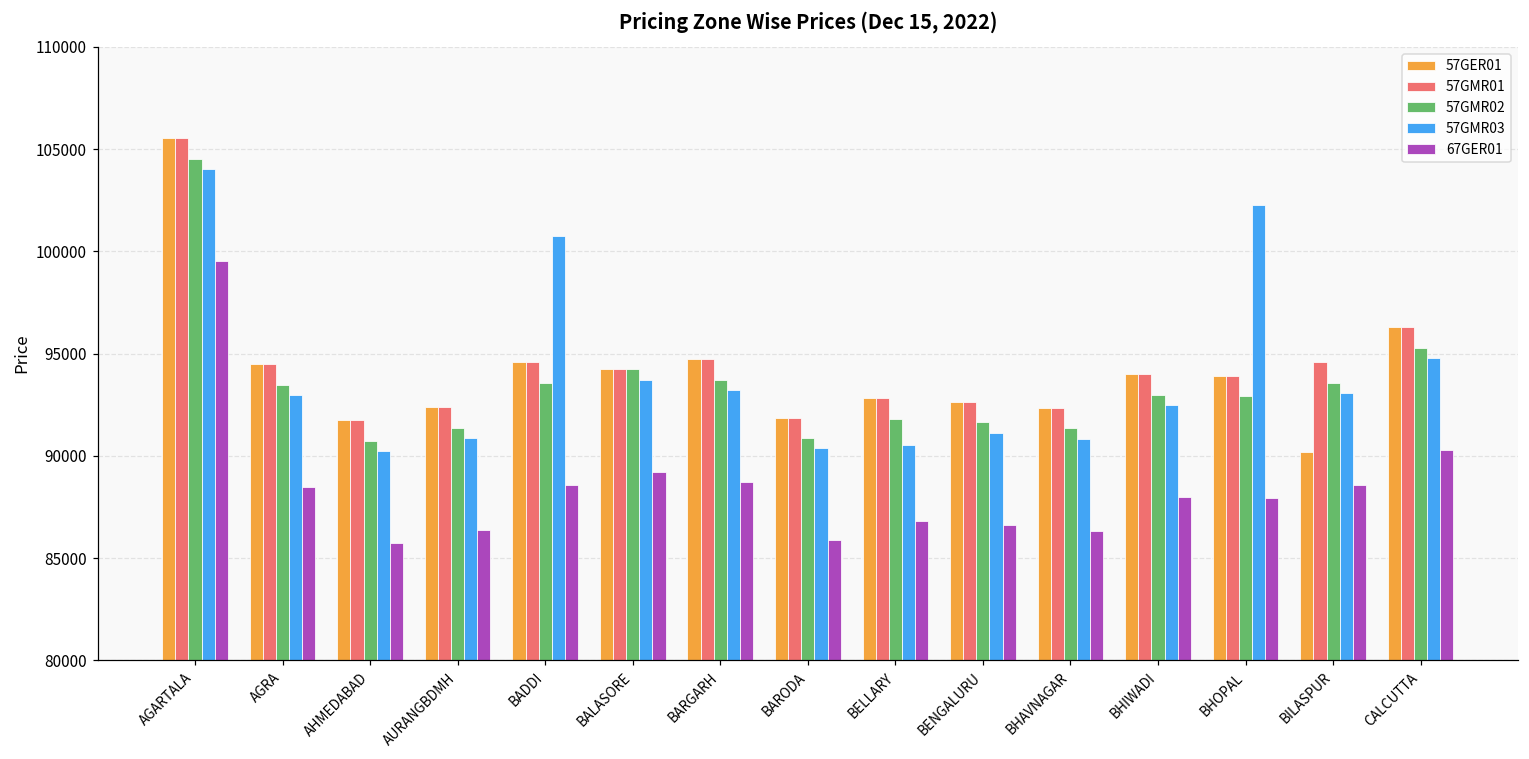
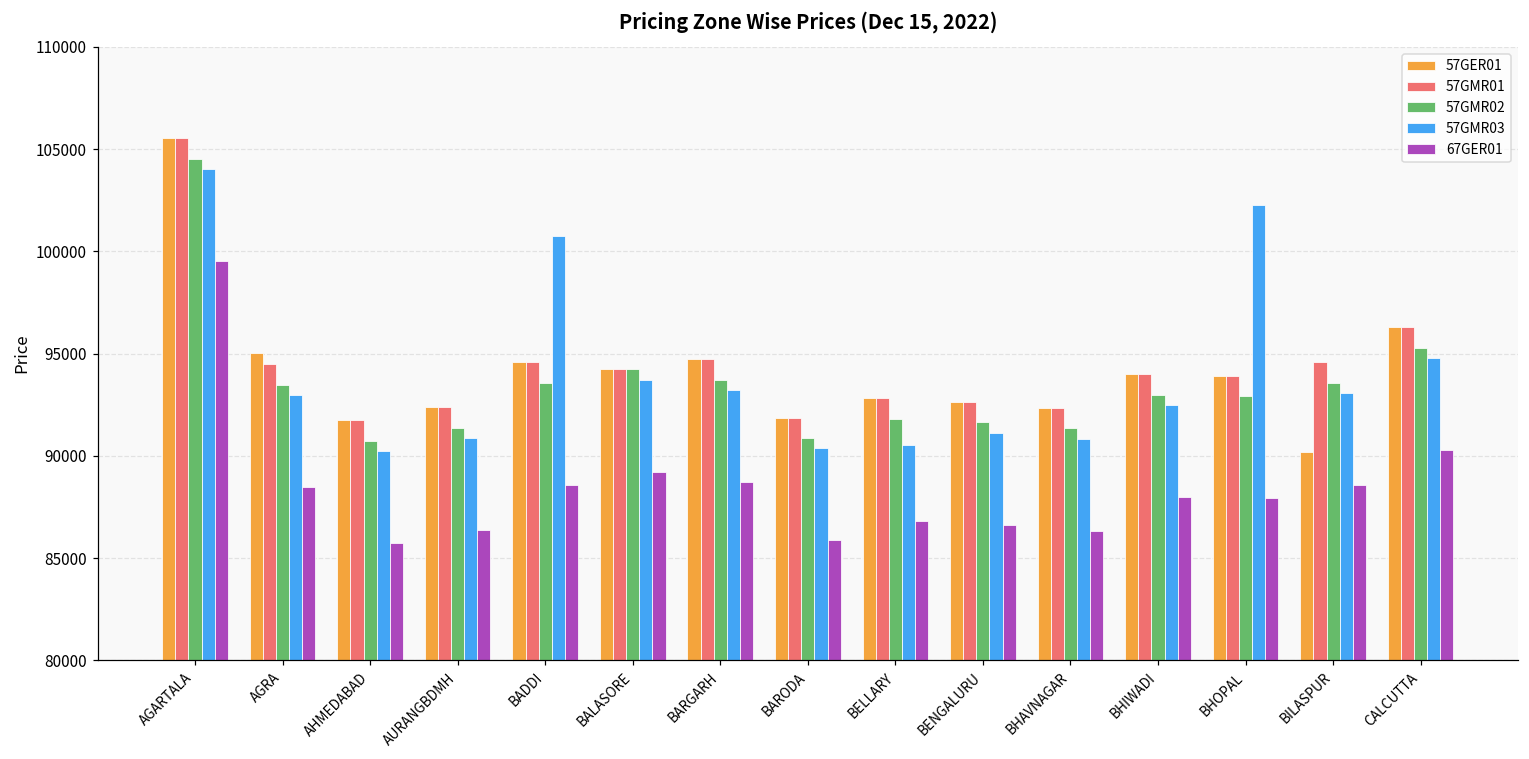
57GER01, AGRA: 94500 -> 95100
